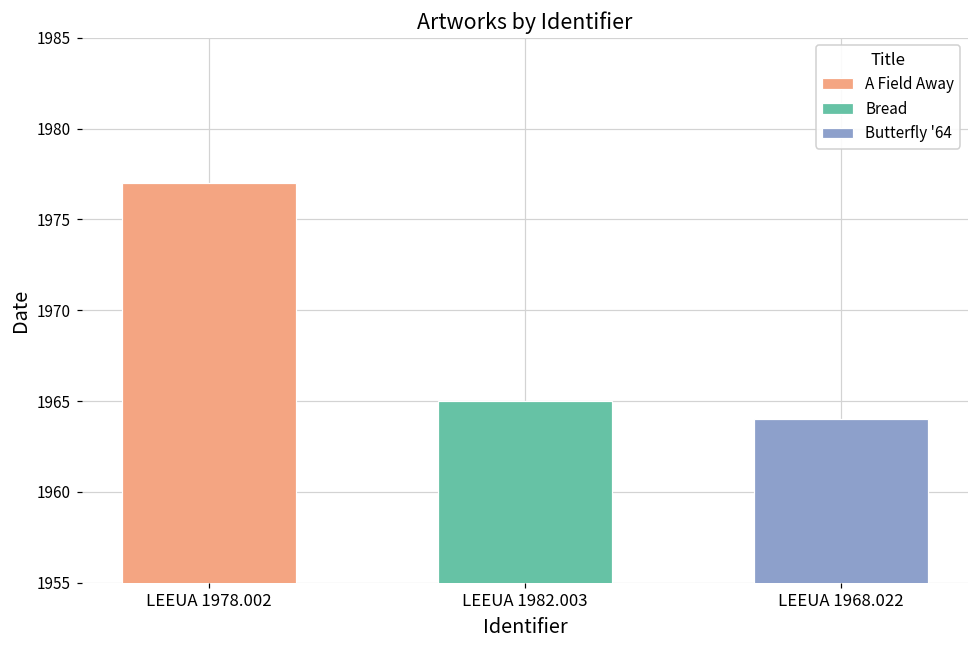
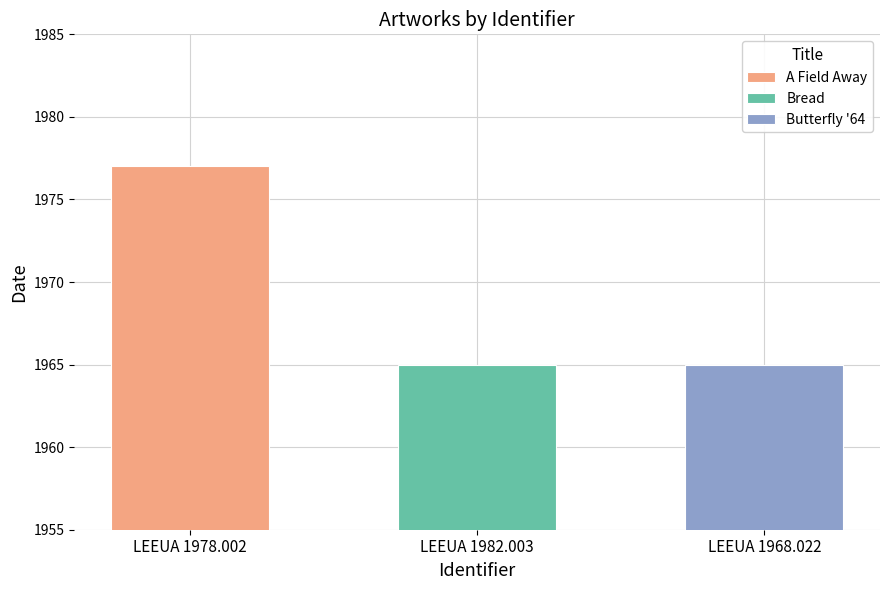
LEEUA 1968.022: 1964 -> 1965
